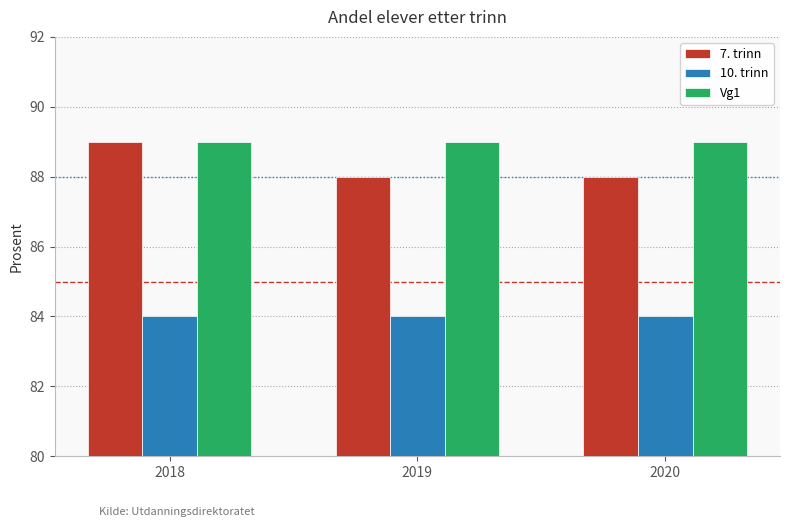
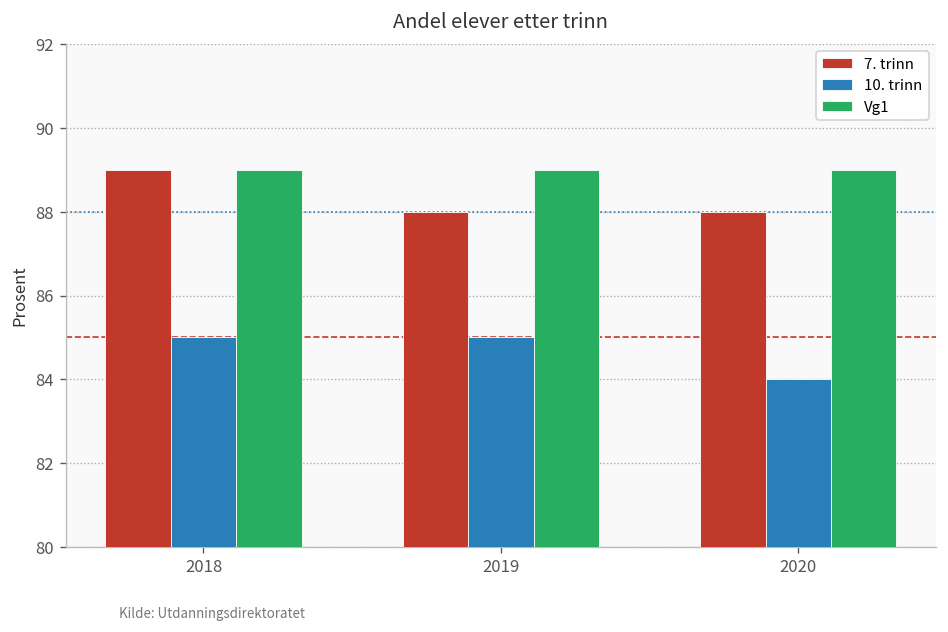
10. trinn, 2018: 84 -> 85
10. trinn, 2019: 84 -> 85
